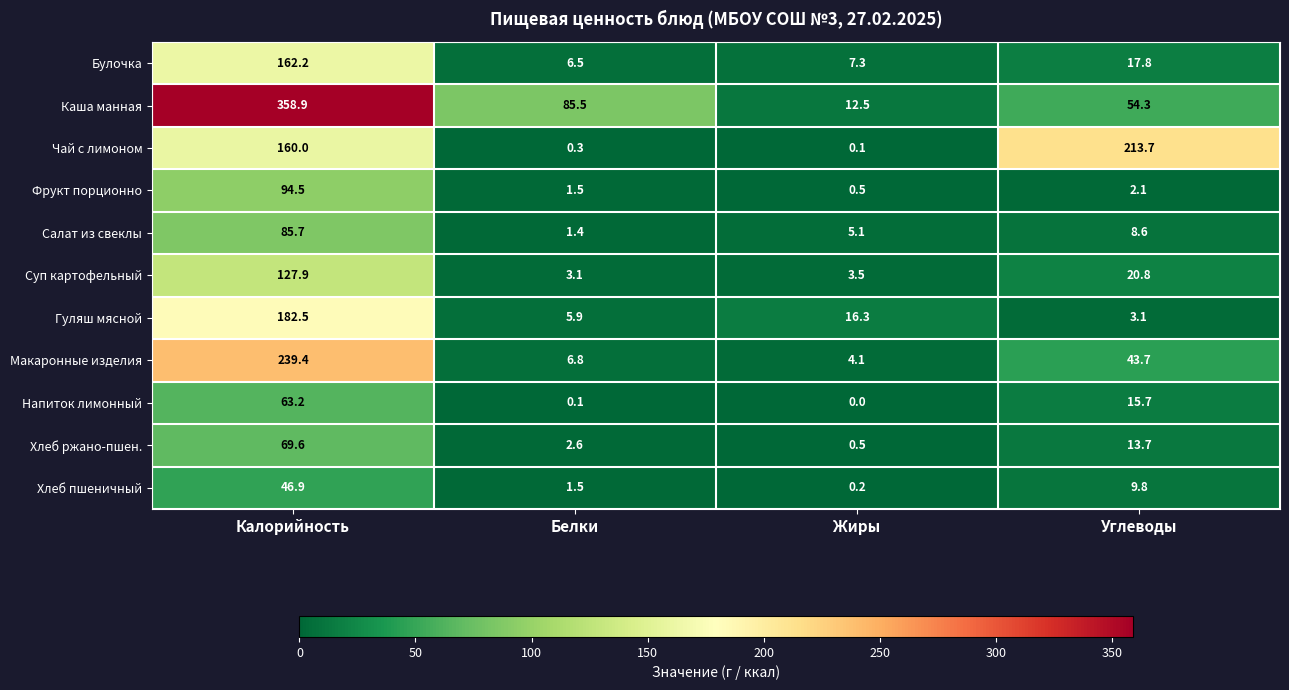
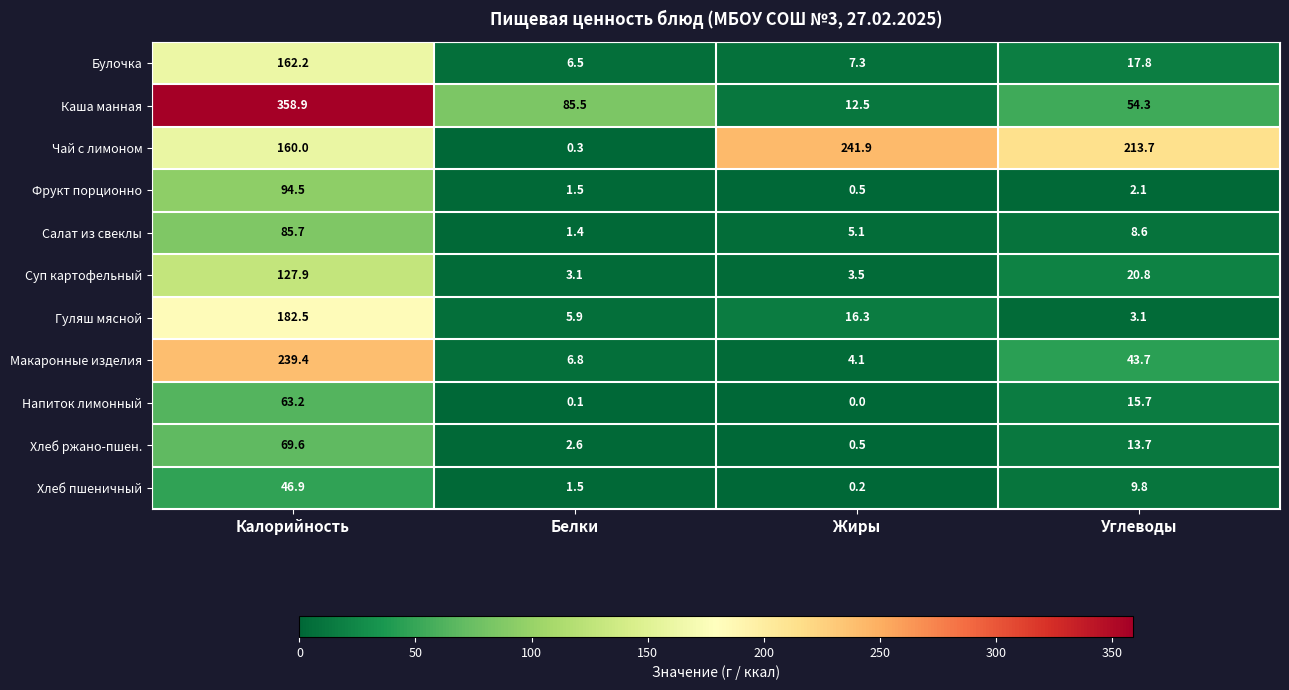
Чай с лимоном, Жиры: 0.1 -> 241.9
